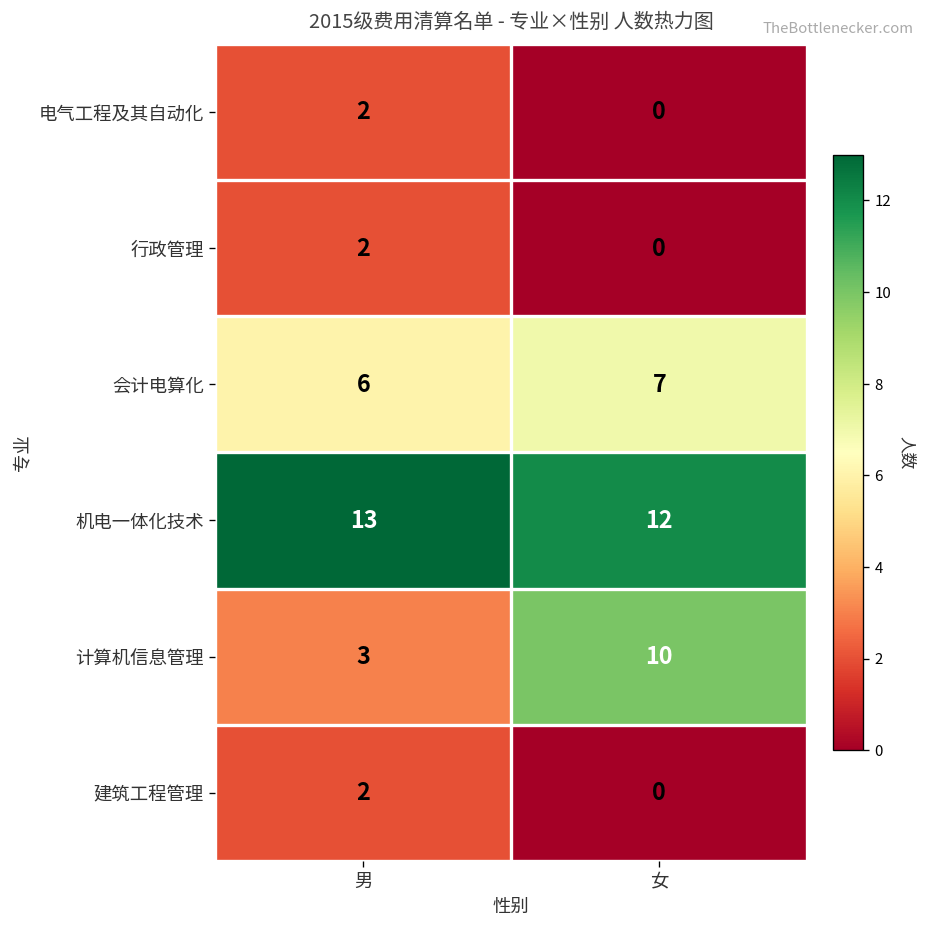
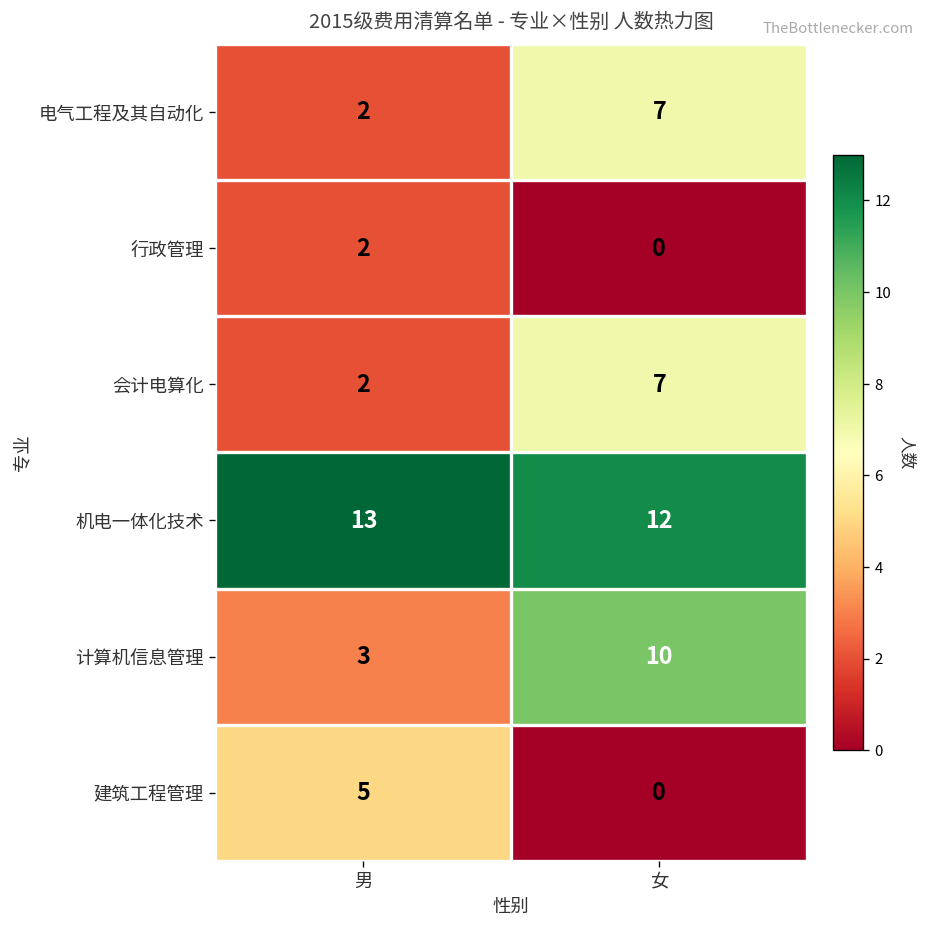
电气工程及其自动化, 女: 0 -> 7
会计电算化, 男: 6 -> 2
建筑工程管理, 男: 2 -> 5
